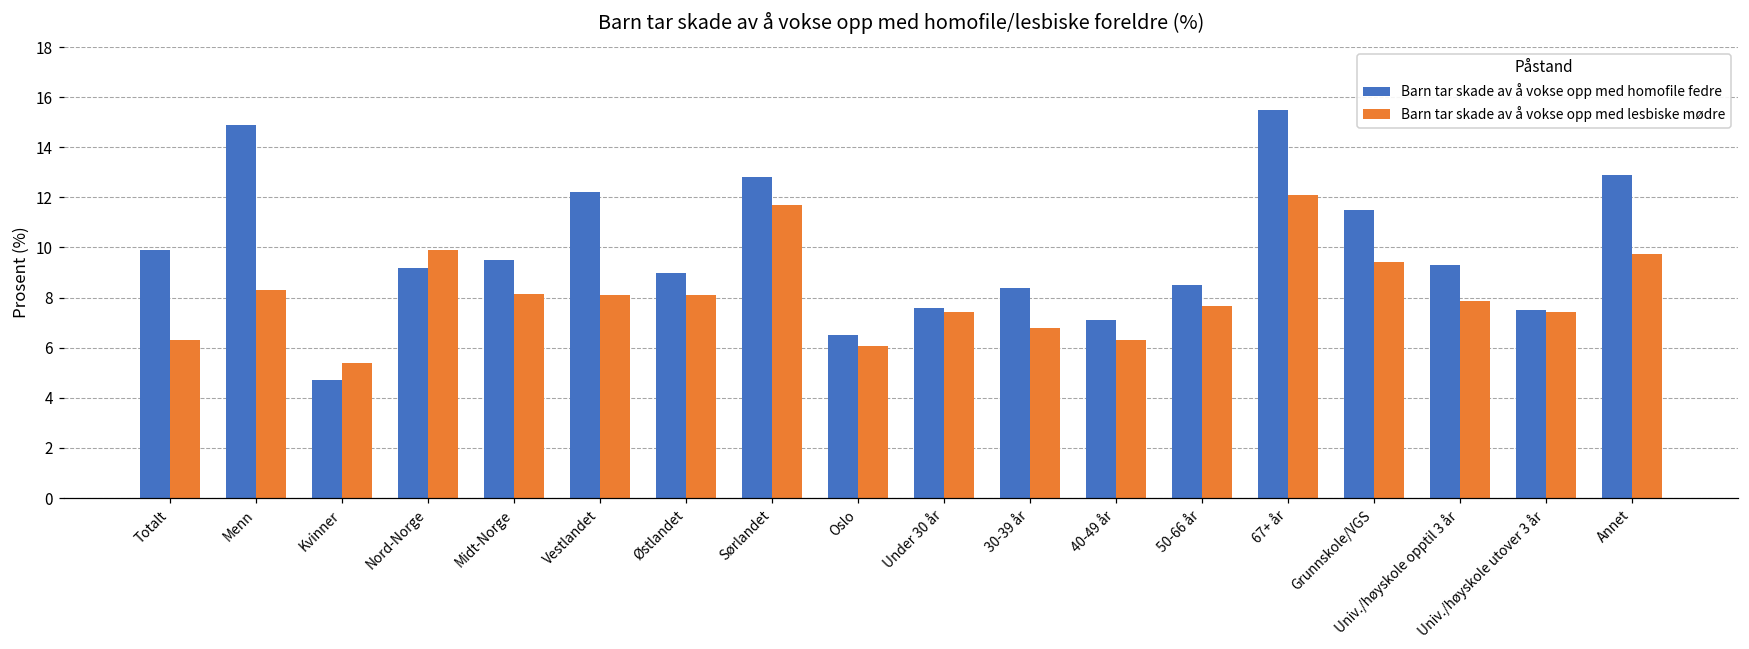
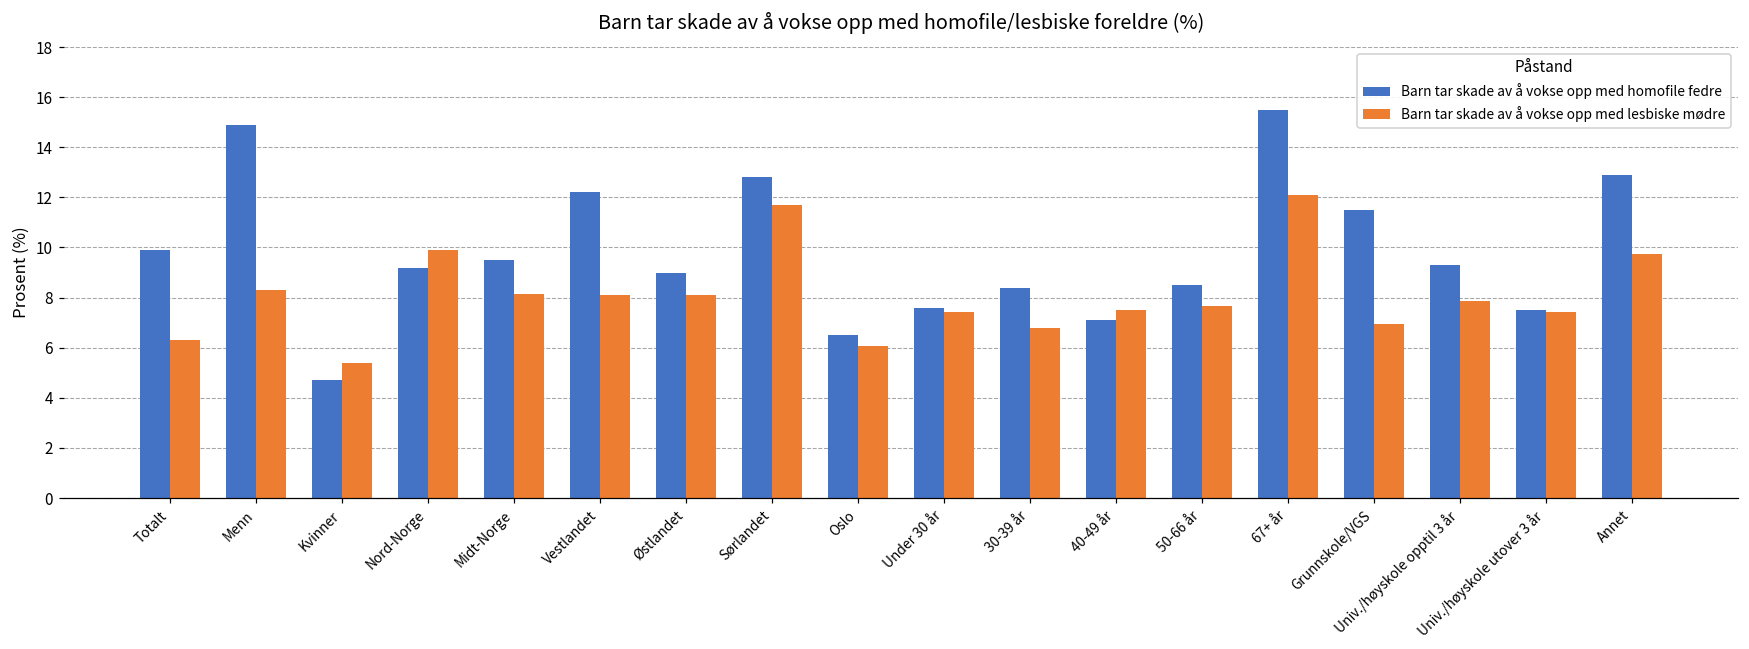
Barn tar skade av å vokse opp med lesbiske mødre, 40-49 år: 6.3 -> 7.5
Barn tar skade av å vokse opp med lesbiske mødre, Grunnskole/VGS: 9.4 -> 7.0
